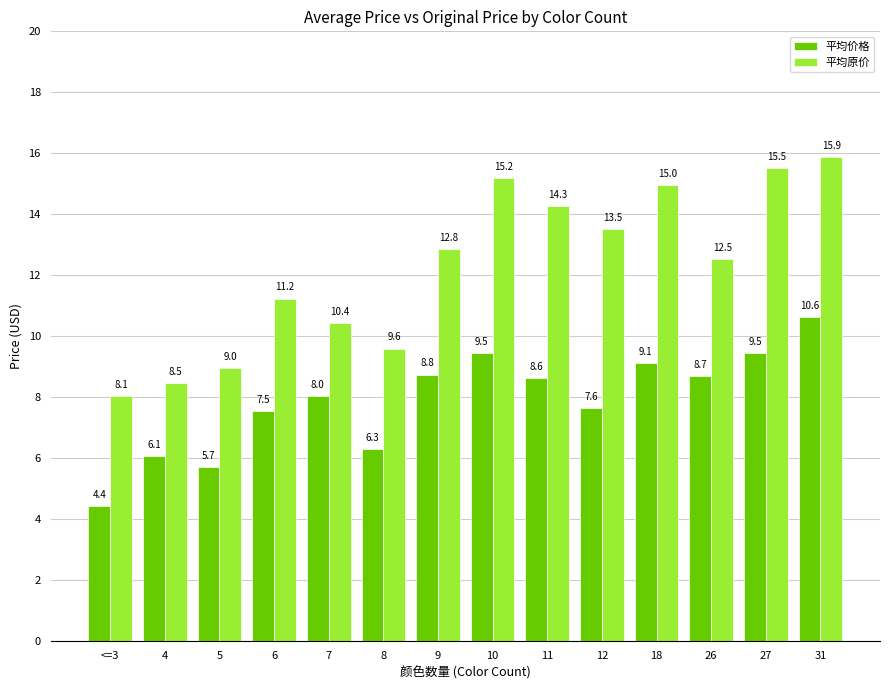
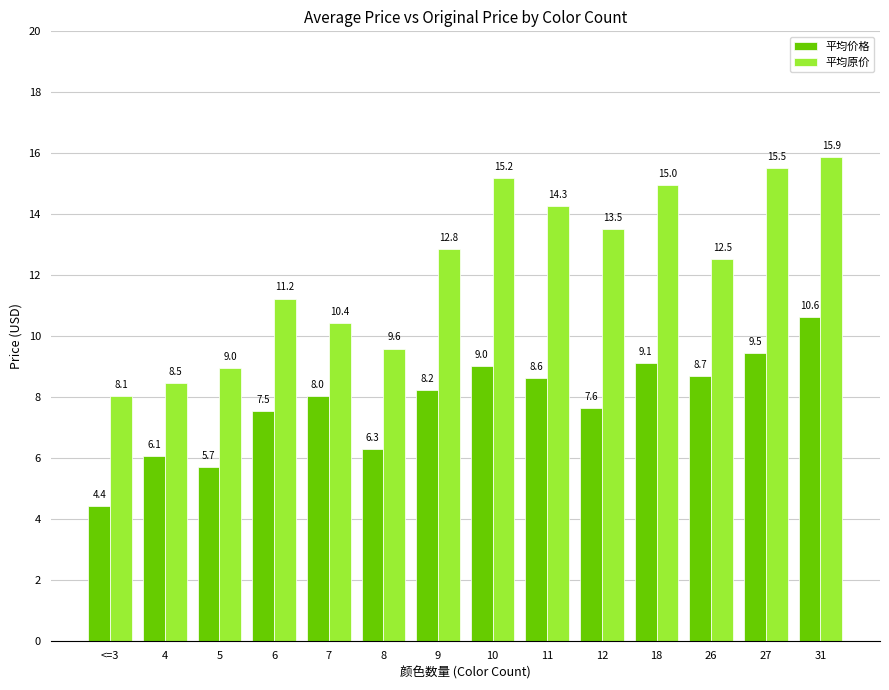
平均价格, 9: 8.8 -> 8.2
平均价格, 10: 9.5 -> 9.0
